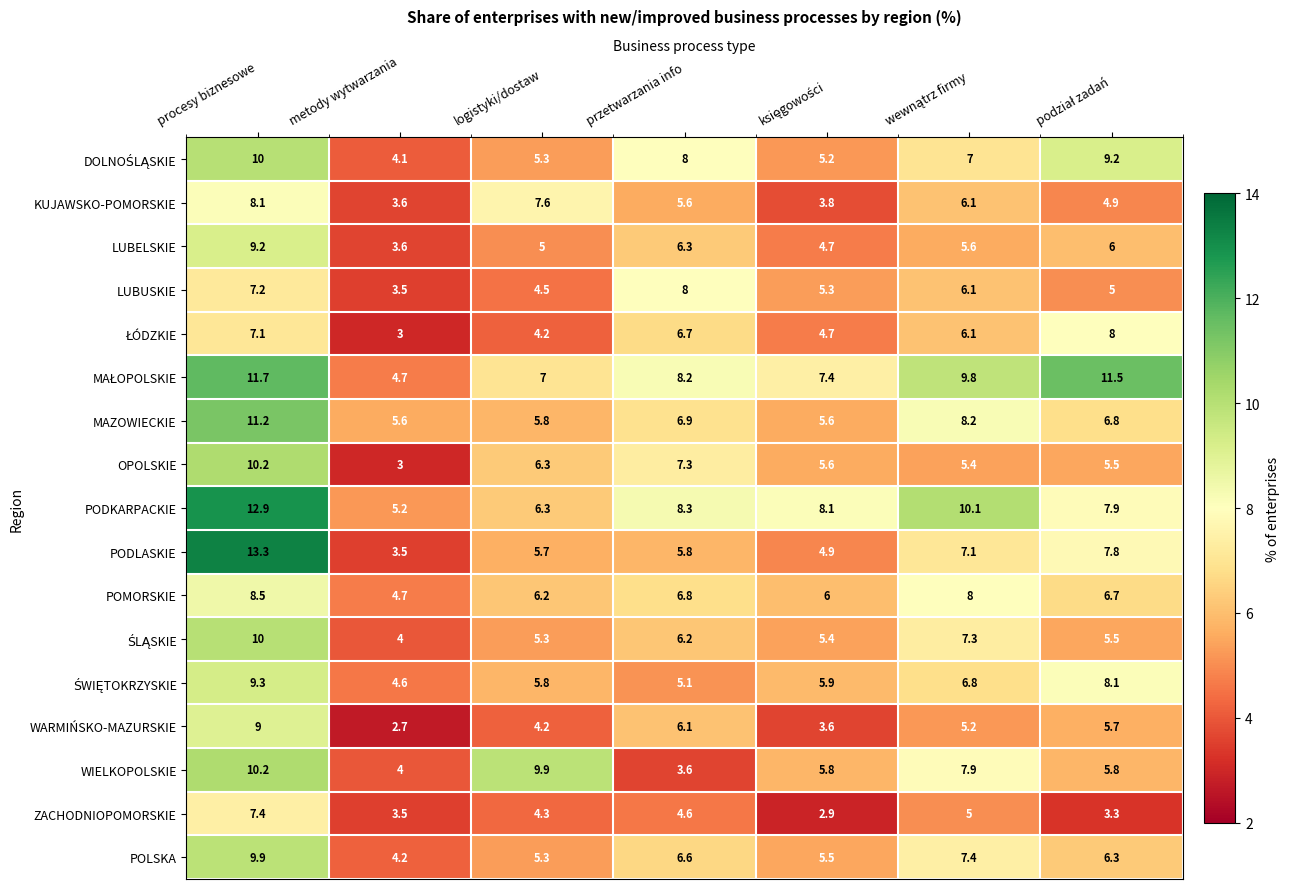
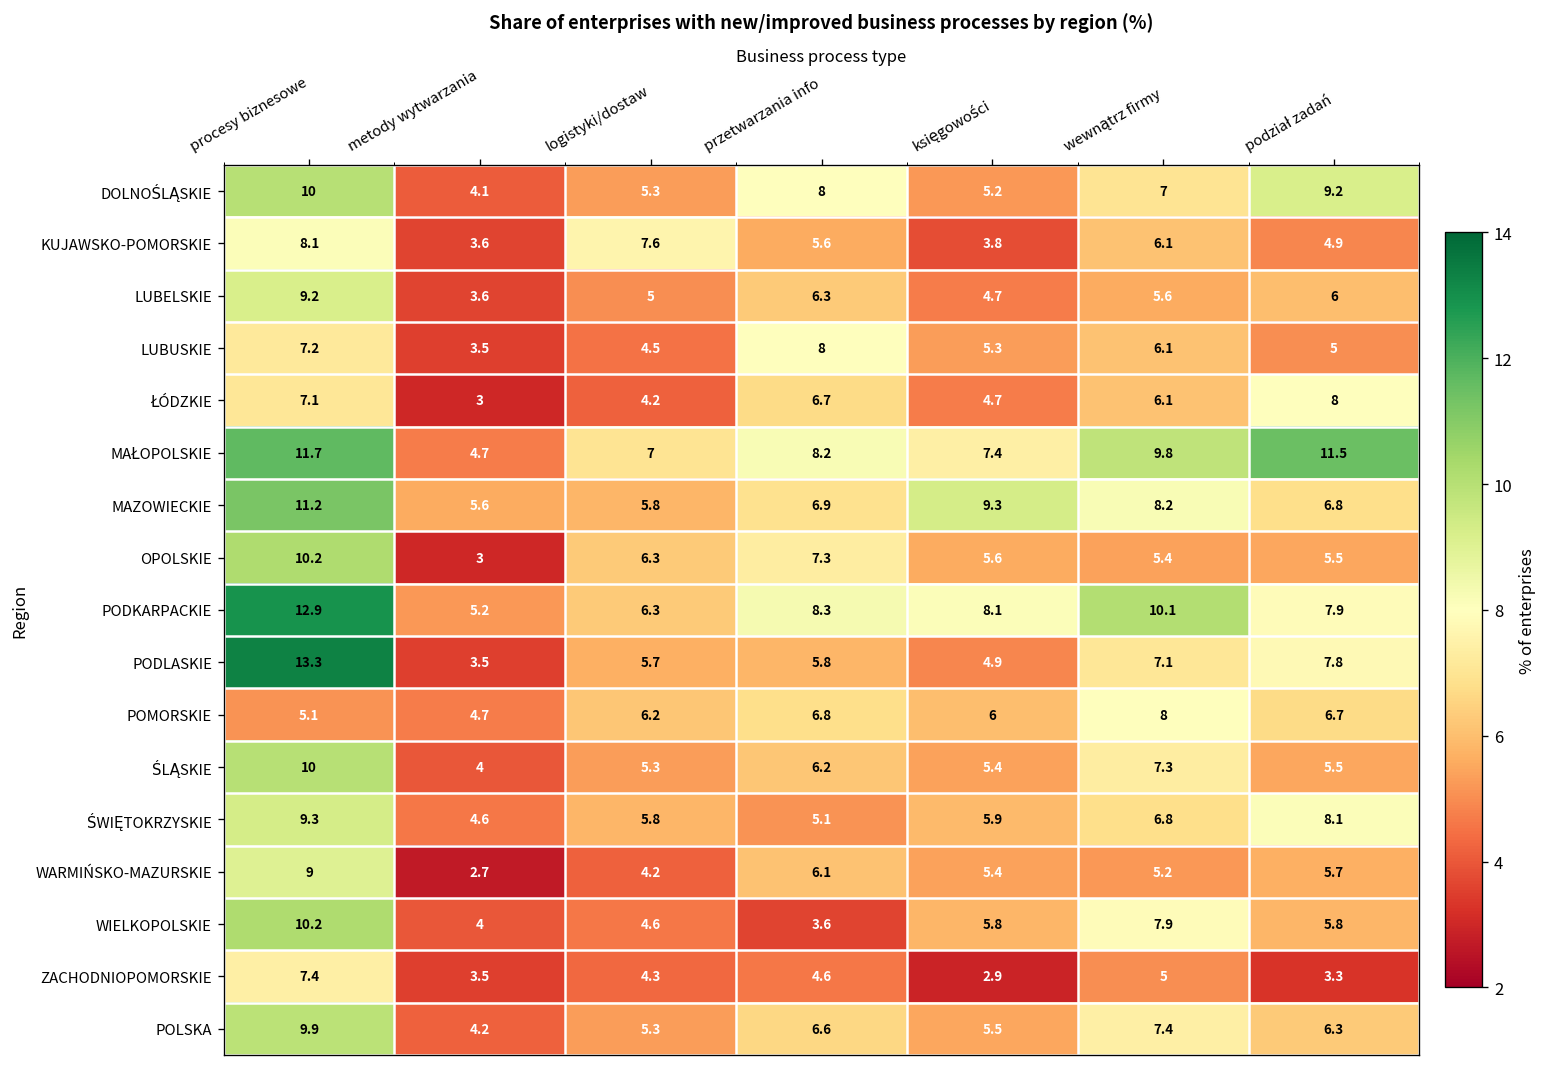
MAZOWIECKIE, księgowości: 5.6 -> 9.3
POMORSKIE, procesy biznesowe: 8.5 -> 5.1
WARMIŃSKO-MAZURSKIE, księgowości: 3.6 -> 5.4
WIELKOPOLSKIE, logistyki/dostaw: 9.9 -> 4.6
